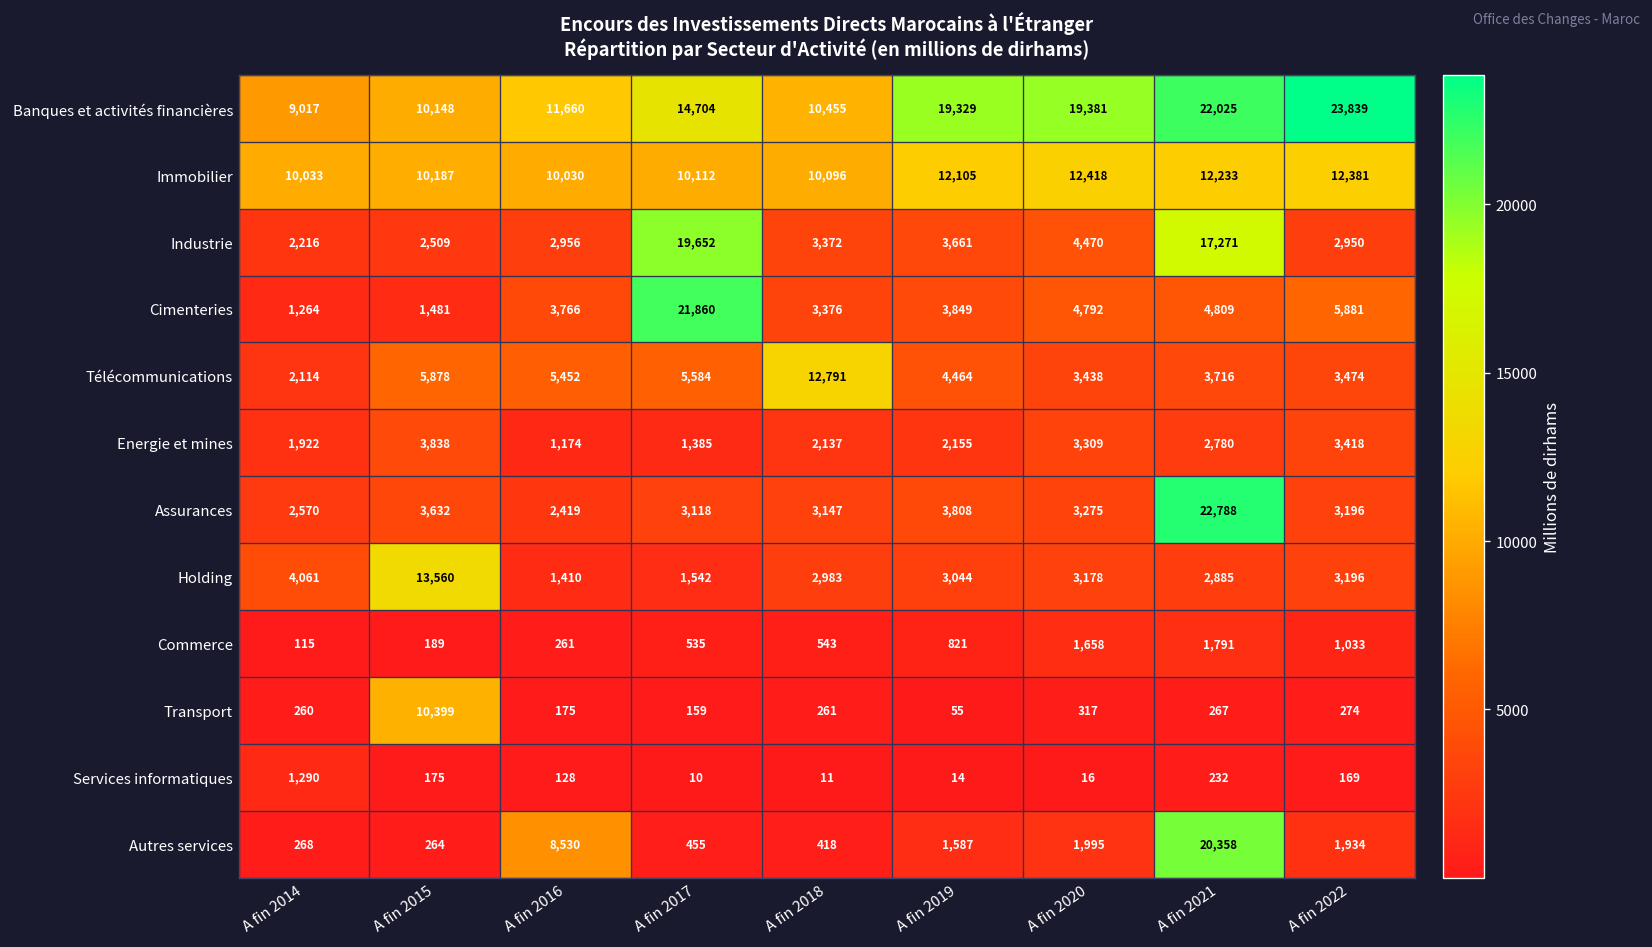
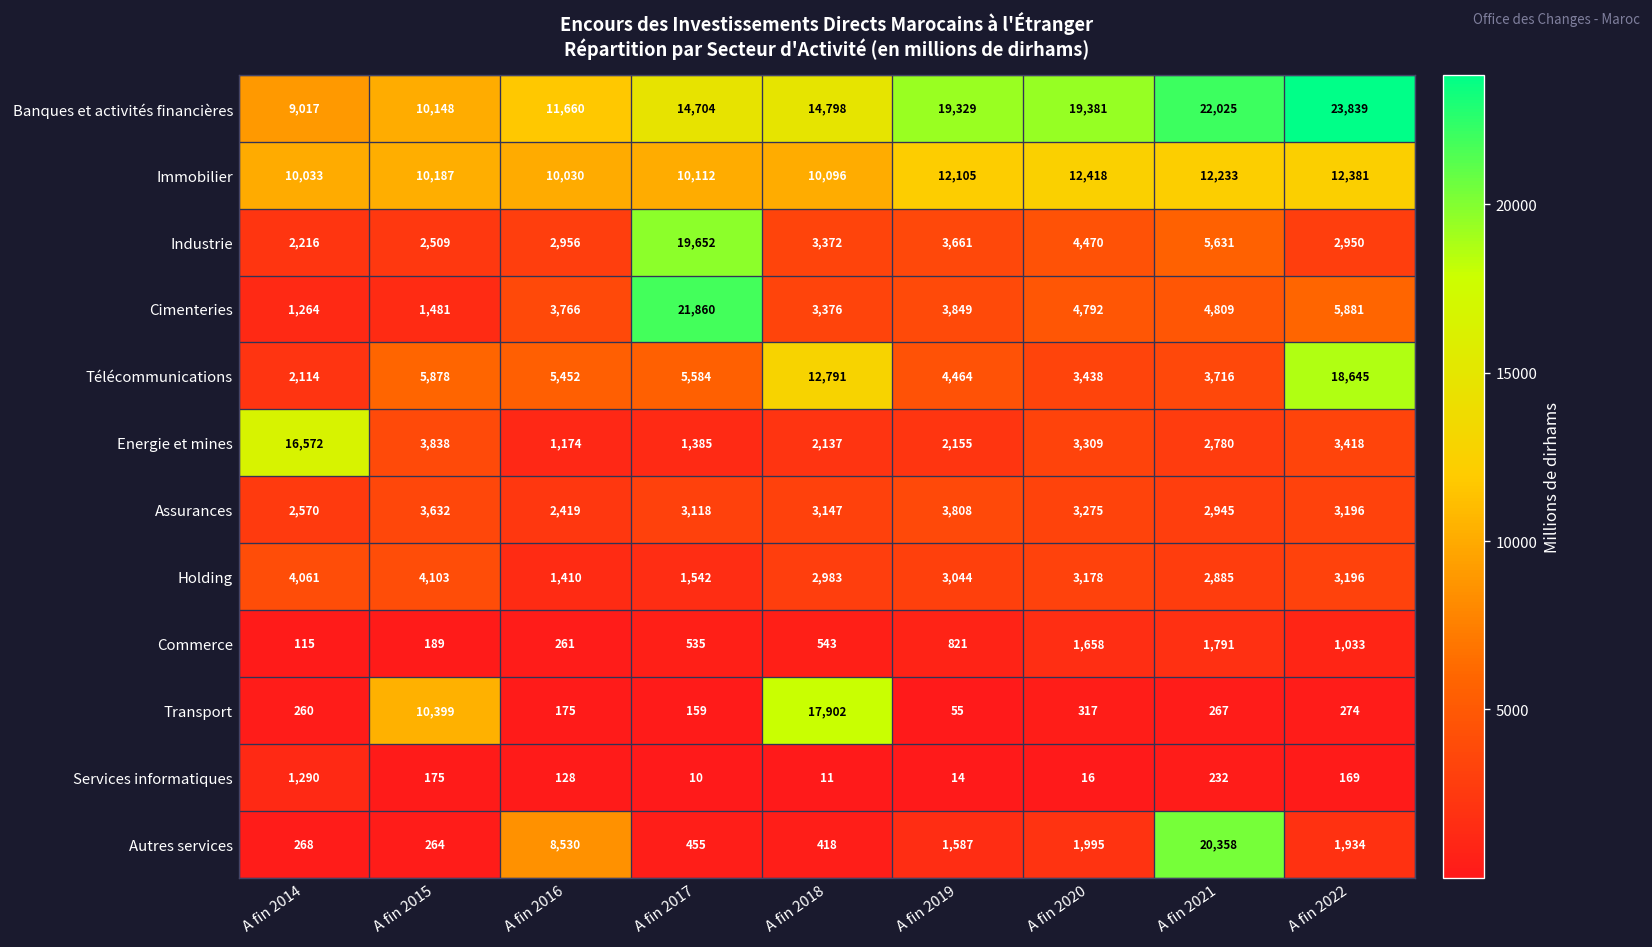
Banques et activités financières, A fin 2018: 10,455 -> 14,798
Industrie, A fin 2021: 17,271 -> 5,631
Télécommunications, A fin 2022: 3,474 -> 18,645
Energie et mines, A fin 2014: 1,922 -> 16,572
Assurances, A fin 2021: 22,788 -> 2,945
Holding, A fin 2015: 13,560 -> 4,103
Transport, A fin 2018: 261 -> 17,902
